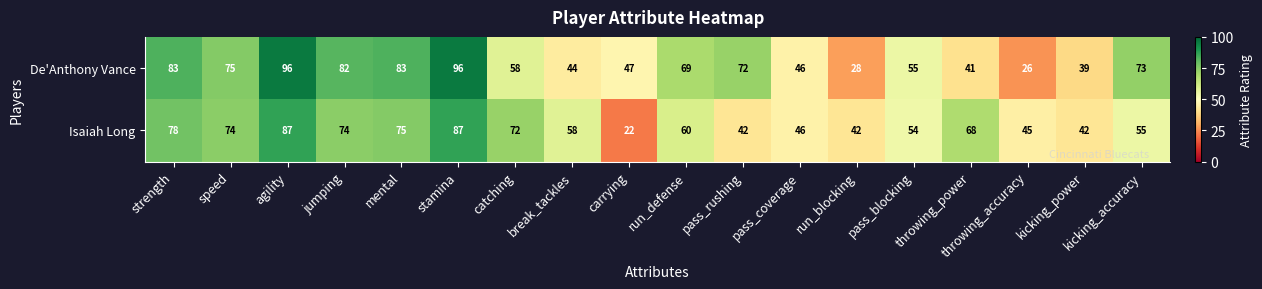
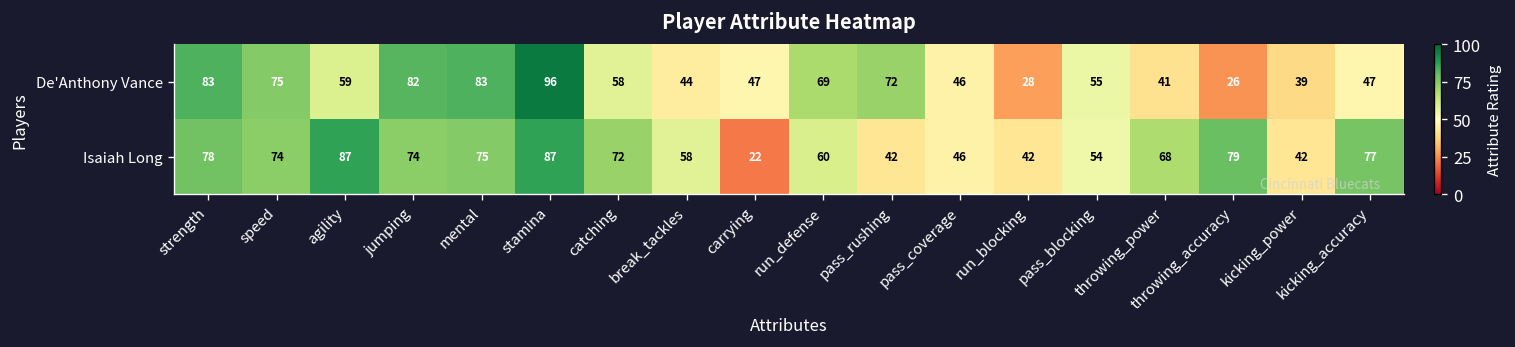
De'Anthony Vance, agility: 96 -> 59
De'Anthony Vance, kicking_accuracy: 73 -> 47
Isaiah Long, throwing_accuracy: 45 -> 79
Isaiah Long, kicking_accuracy: 55 -> 77
